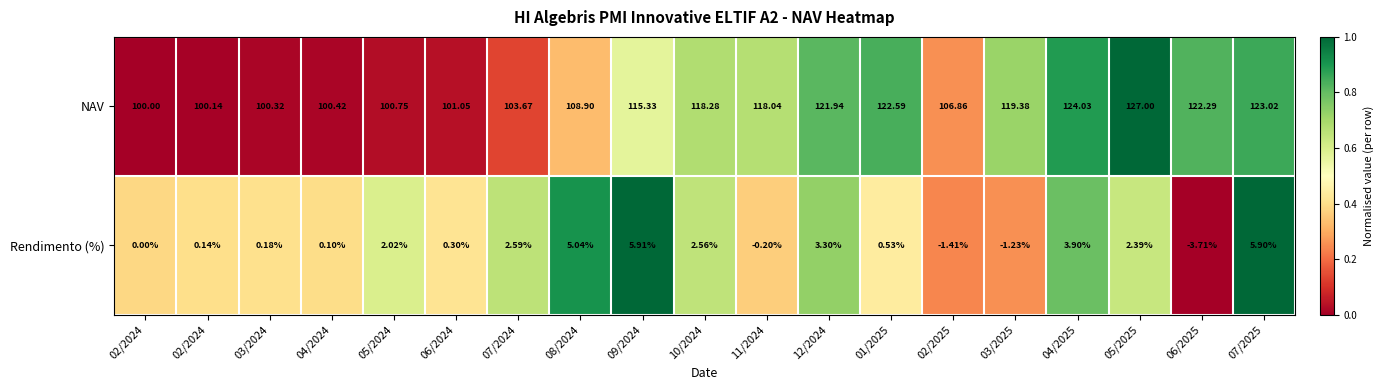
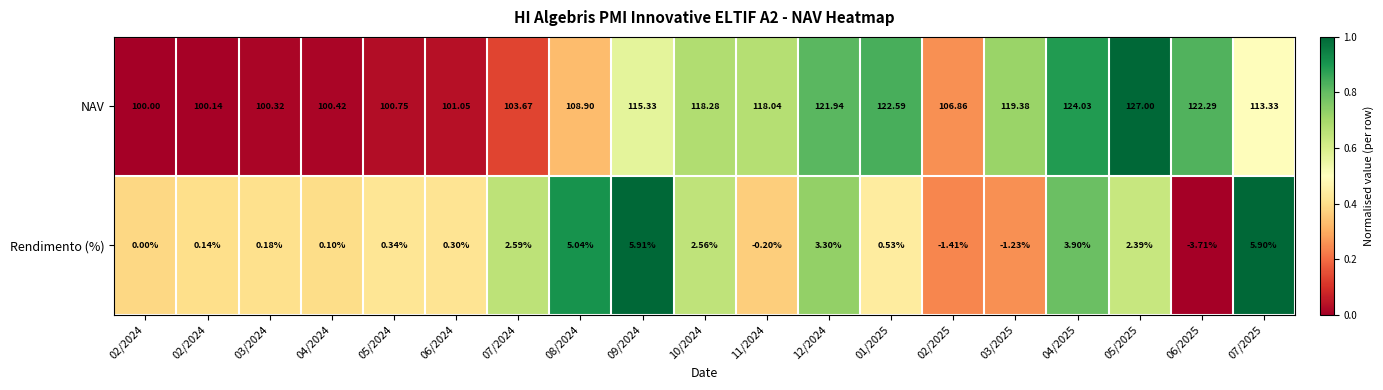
NAV, 07/2025: 123.02 -> 113.33
Rendimento (%), 05/2024: 2.02% -> 0.34%
